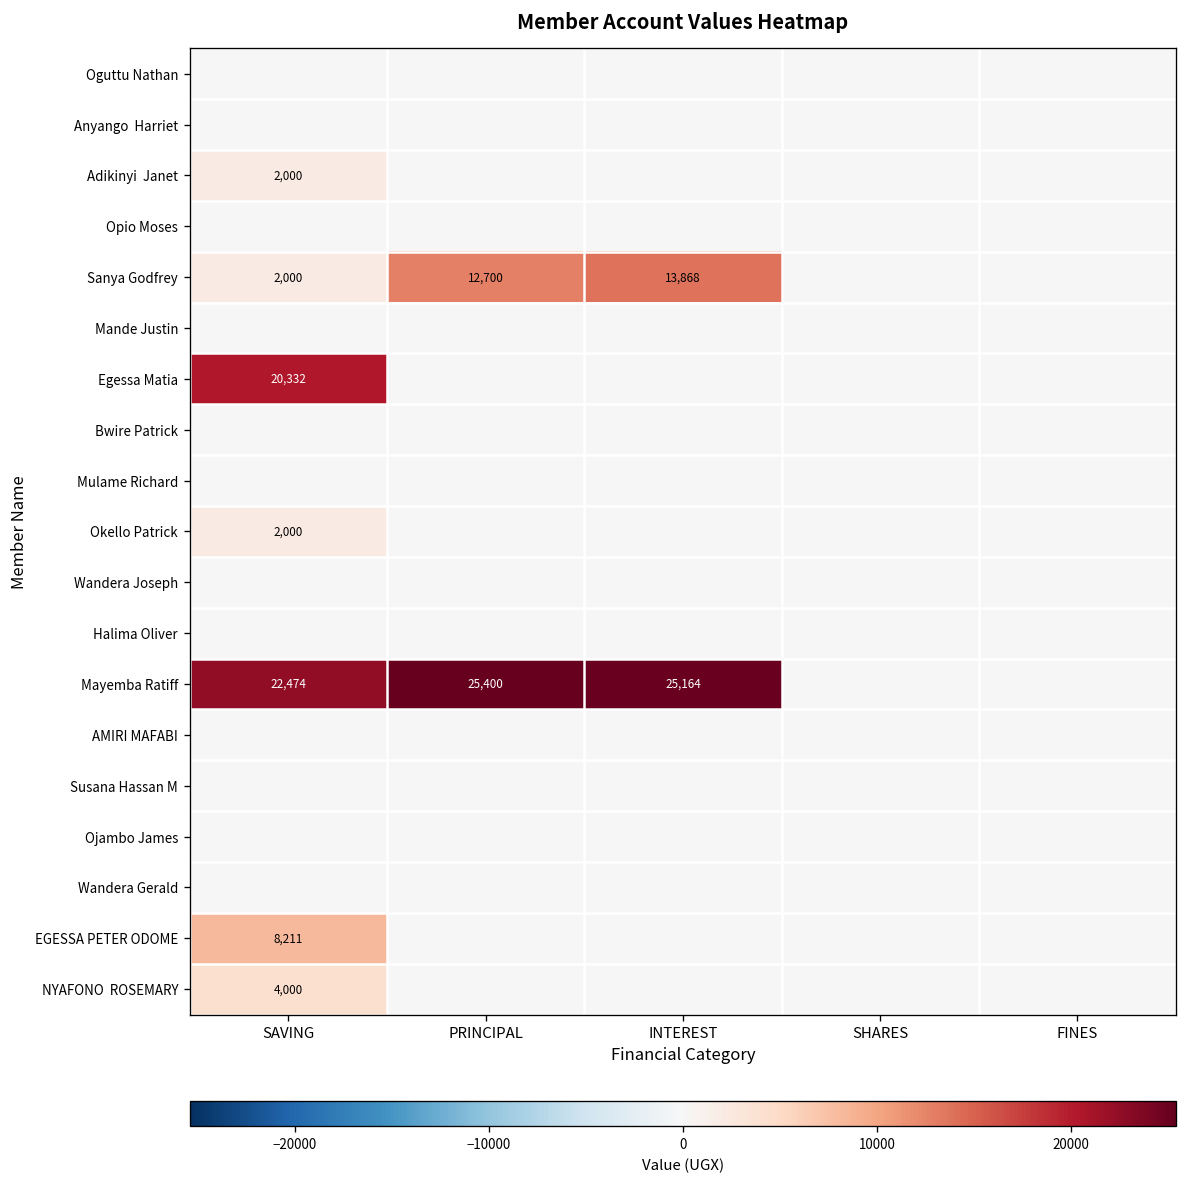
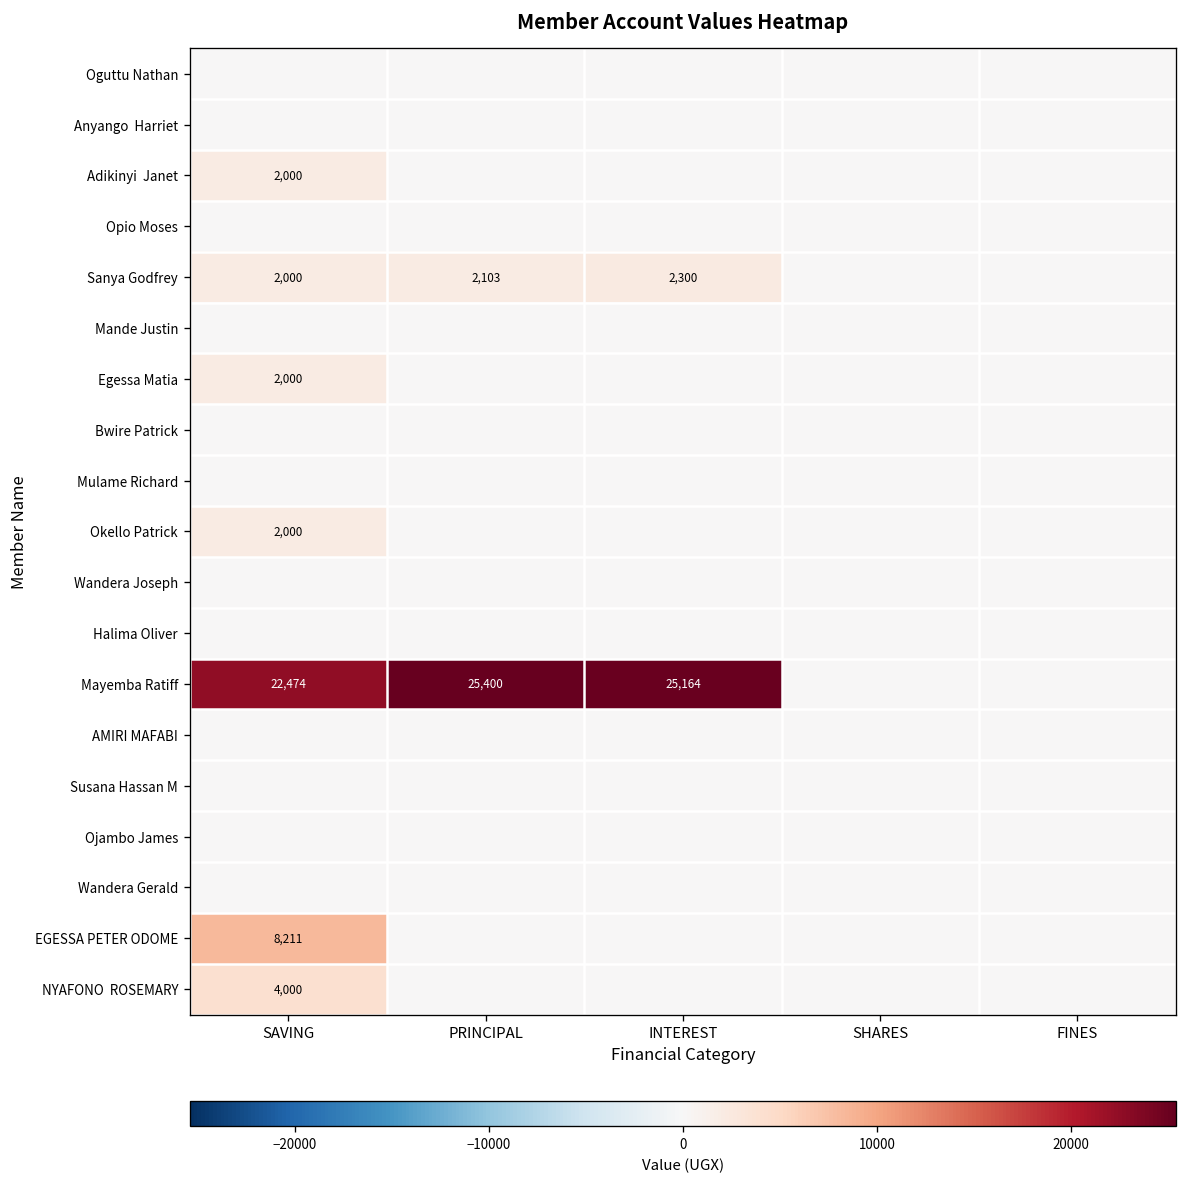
Sanya Godfrey, PRINCIPAL: 12,700 -> 2,103
Sanya Godfrey, INTEREST: 13,868 -> 2,300
Egessa Matia, SAVING: 20,332 -> 2,000
